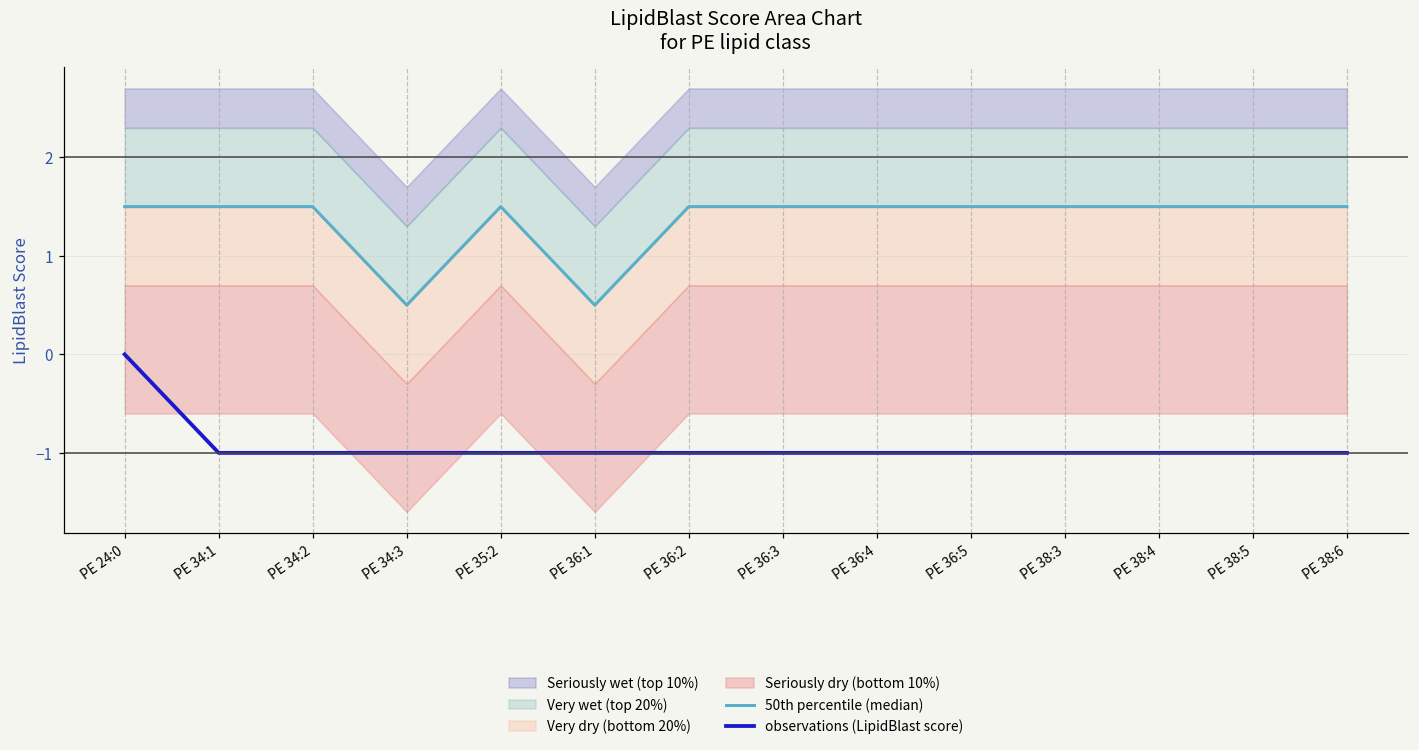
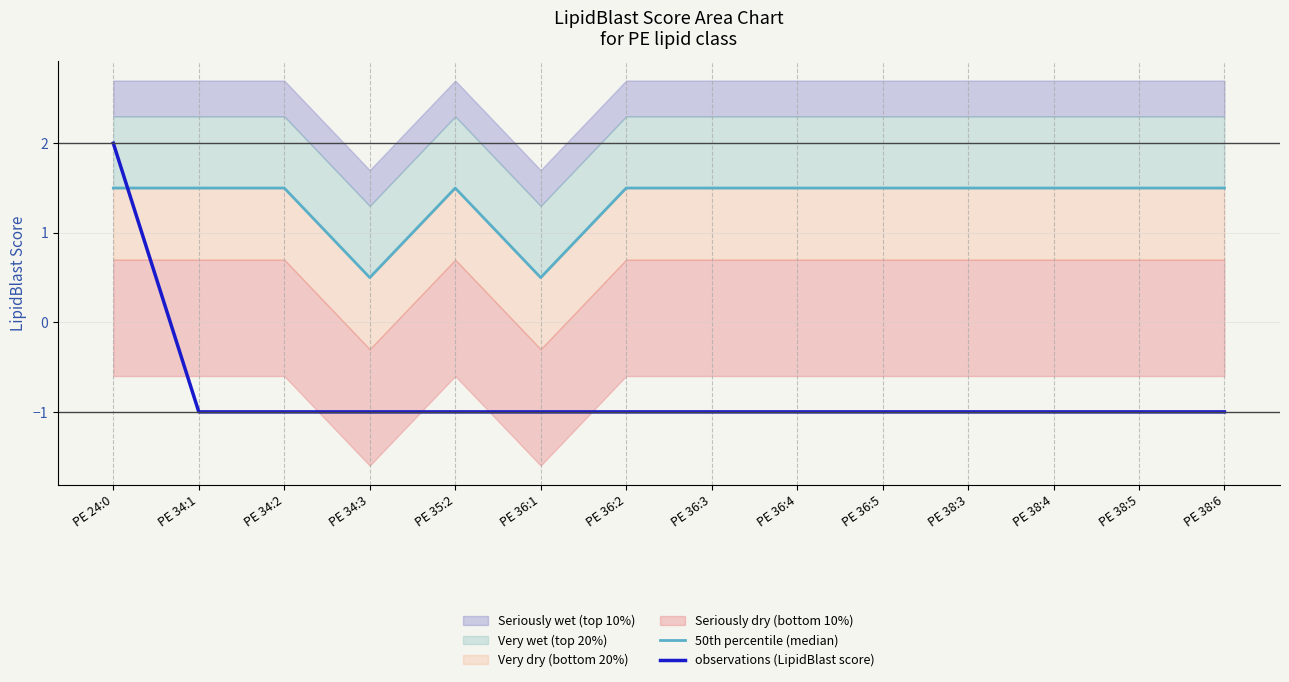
observations (LipidBlast score), PE 24:0: 0 -> 2
